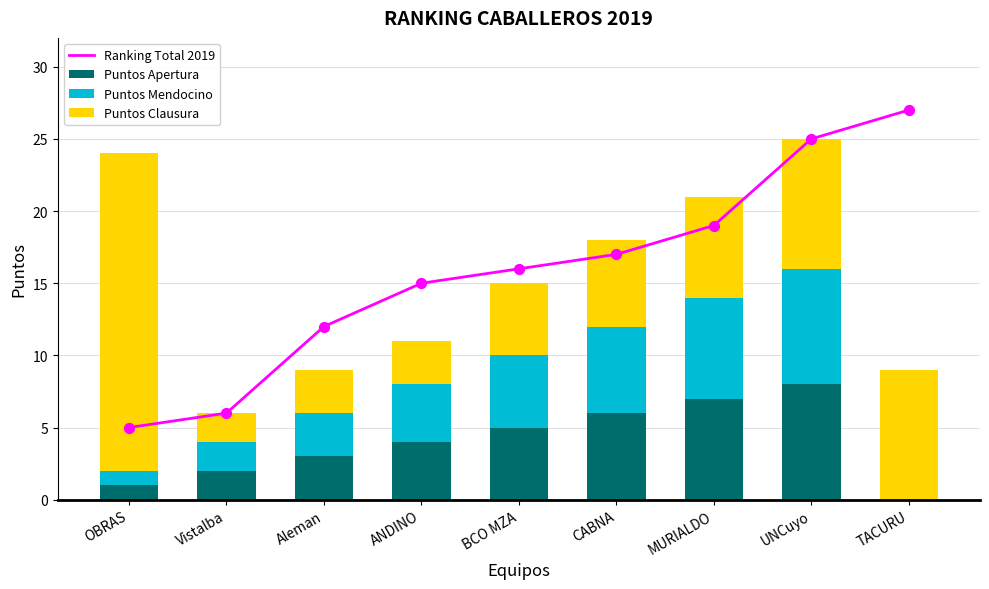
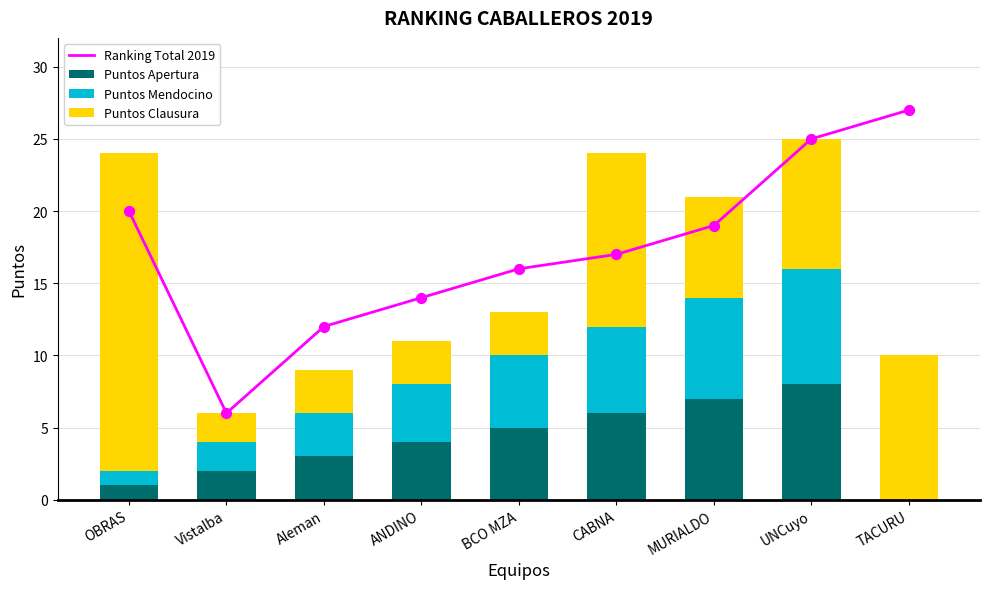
Ranking Total 2019, OBRAS: 5 -> 20
Ranking Total 2019, ANDINO: 15 -> 14
Puntos Clausura, BCO MZA: 5 -> 3
Puntos Clausura, CABNA: 6 -> 12
Puntos Clausura, TACURU: 9 -> 10
